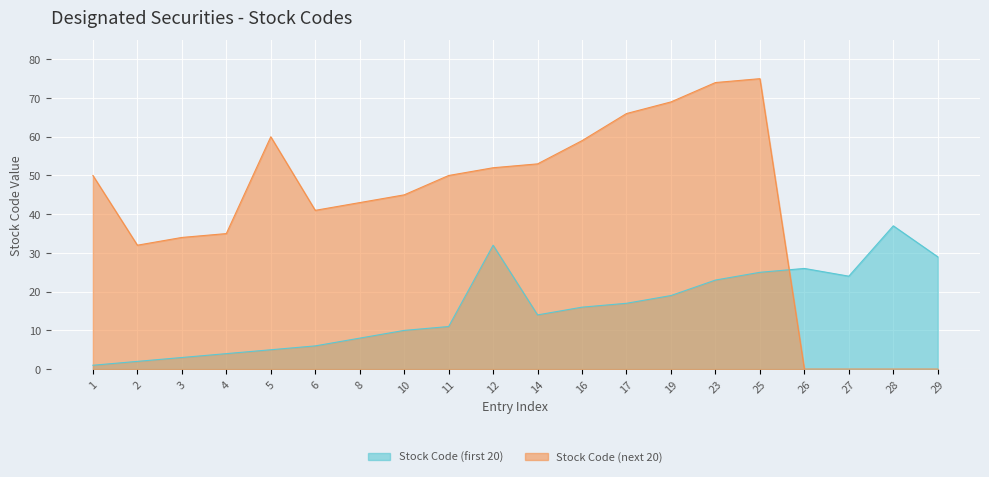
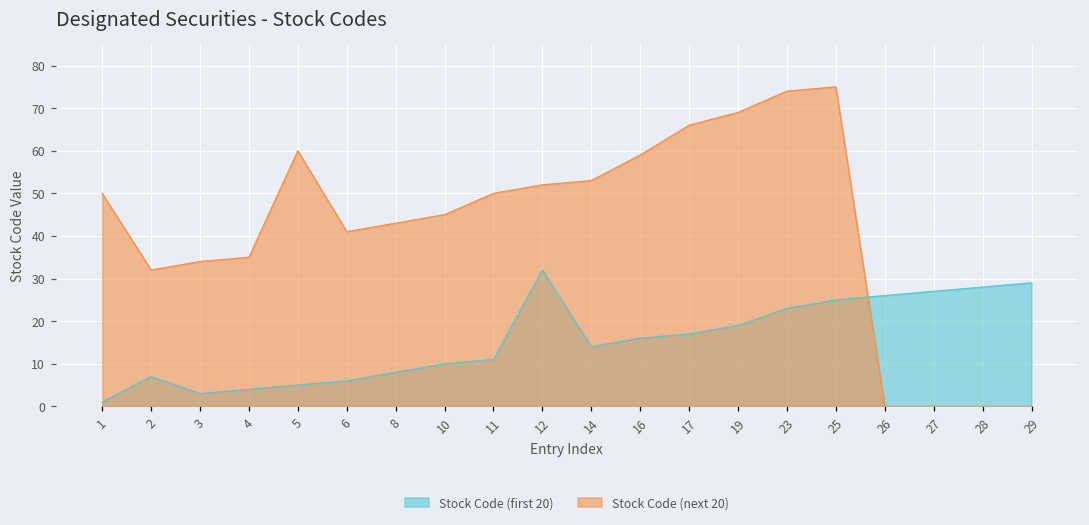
Stock Code (first 20), 2: 2 -> 7
Stock Code (first 20), 27: 24 -> 27
Stock Code (first 20), 28: 37 -> 28
